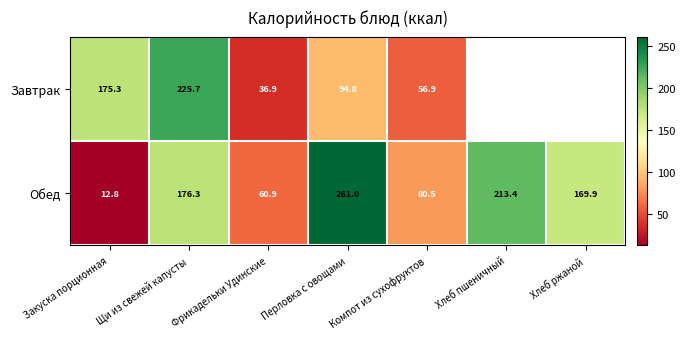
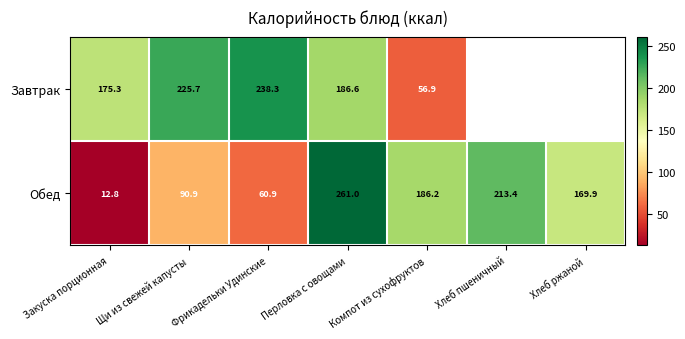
Завтрак, Фрикадельки Удинские: 36.9 -> 238.3
Завтрак, Перловка с овощами: 94.8 -> 186.6
Обед, Щи из свежей капусты: 176.3 -> 90.9
Обед, Компот из сухофруктов: 80.5 -> 186.2
